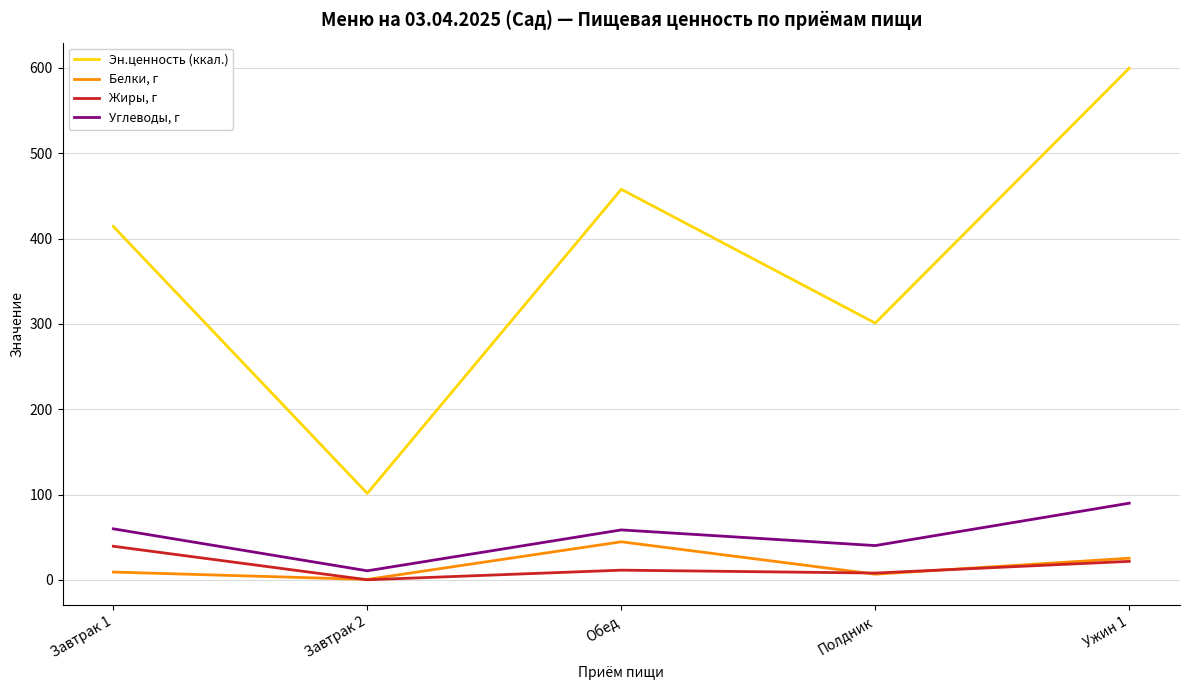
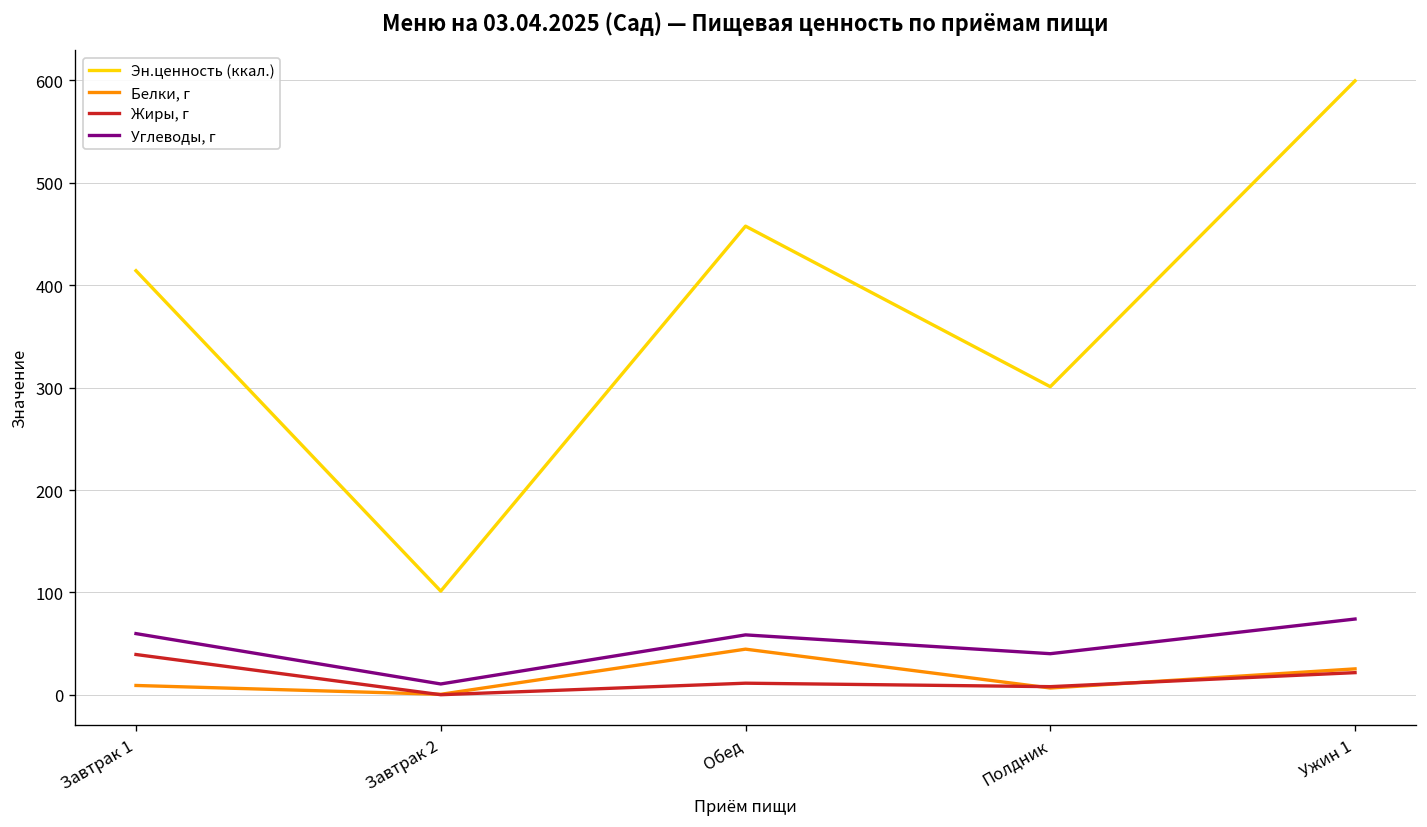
Углеводы, г, Ужин 1: 90 -> 70
